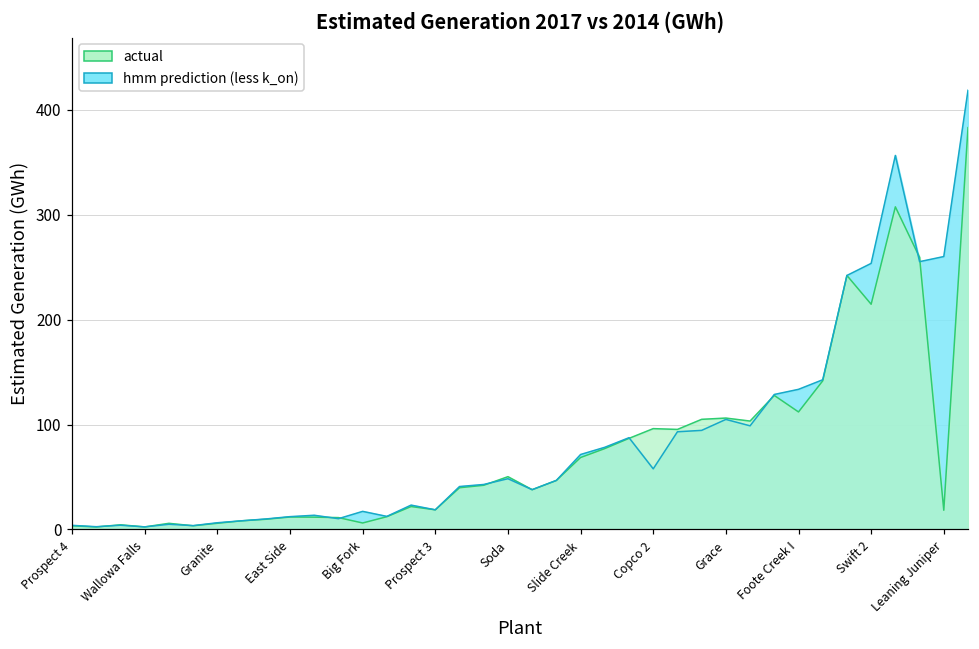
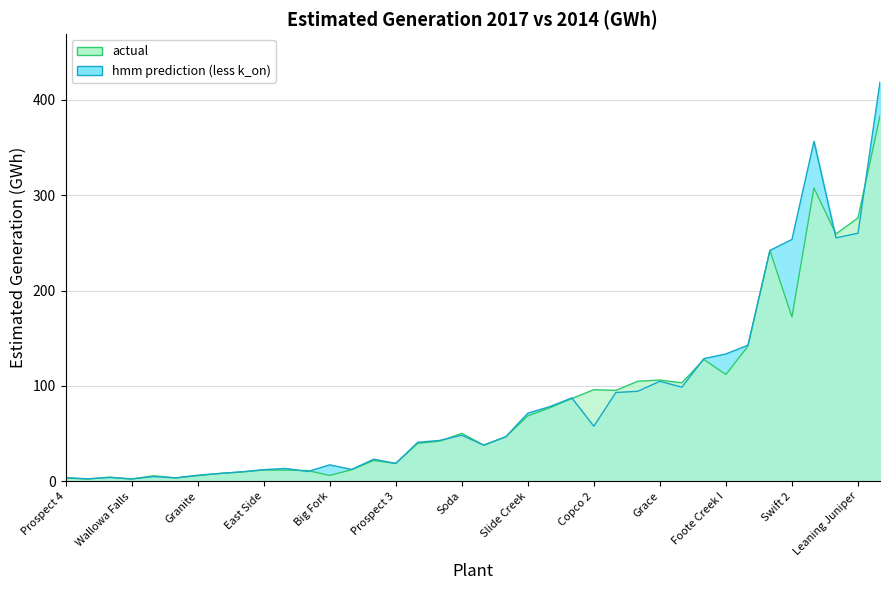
actual, Swift 2: 210 -> 170
actual, Leaning Juniper: 20 -> 280
